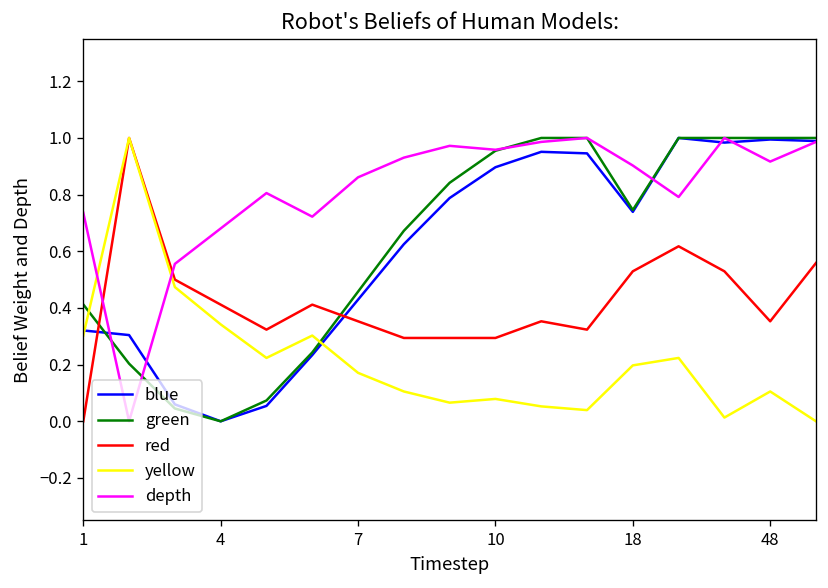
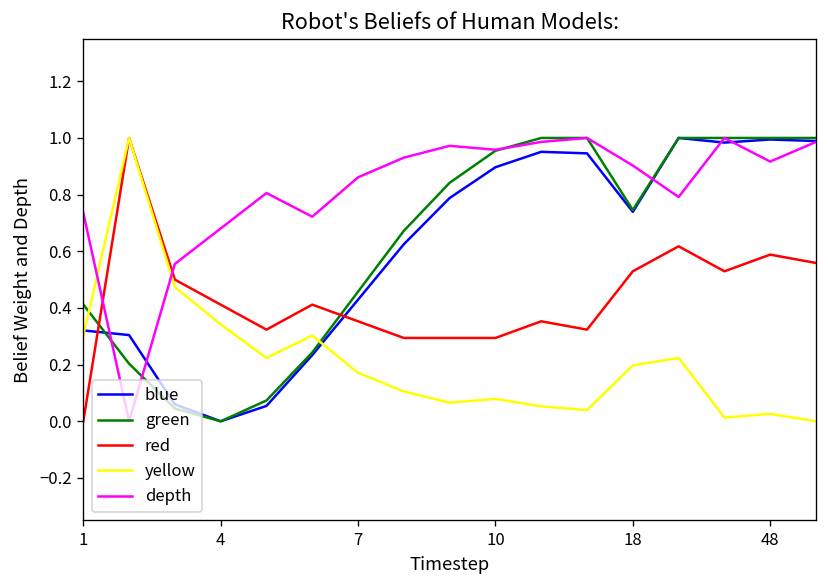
red, 48: 0.35 -> 0.59
yellow, 48: 0.11 -> 0.03
